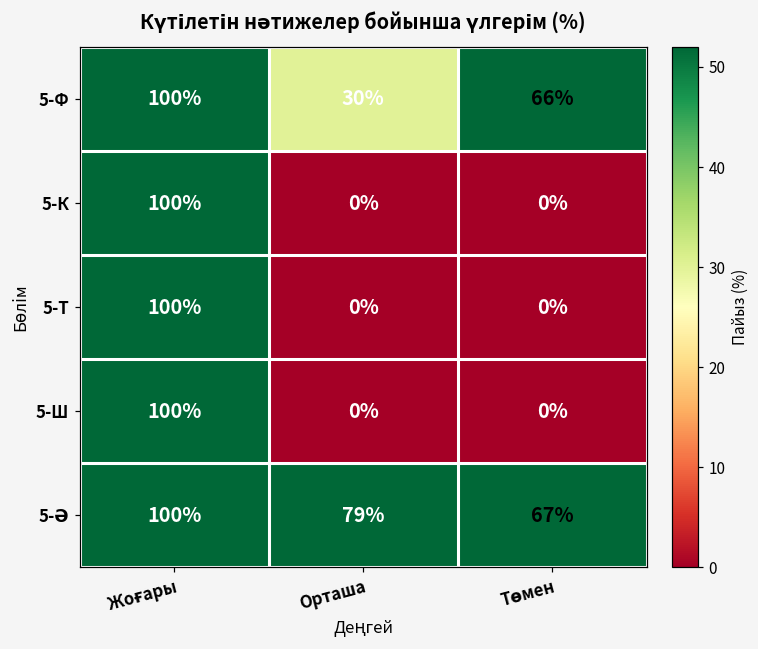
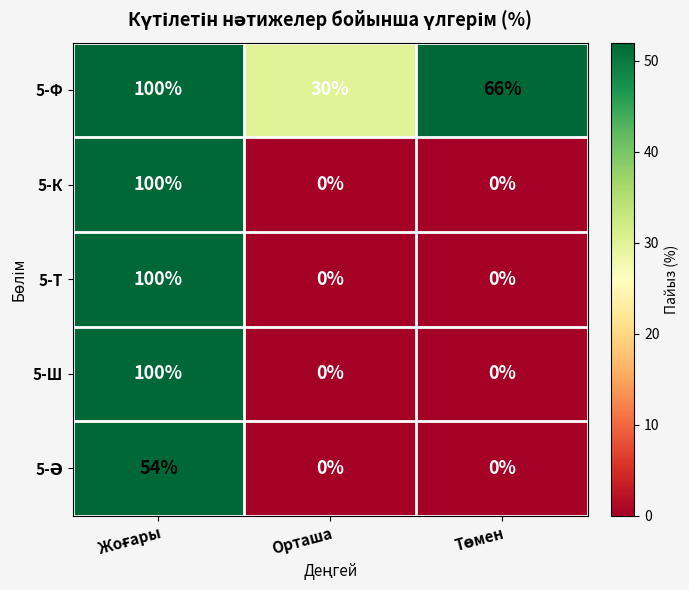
5-Ә, Жоғары: 100% -> 54%
5-Ә, Орташа: 79% -> 0%
5-Ә, Төмен: 67% -> 0%
